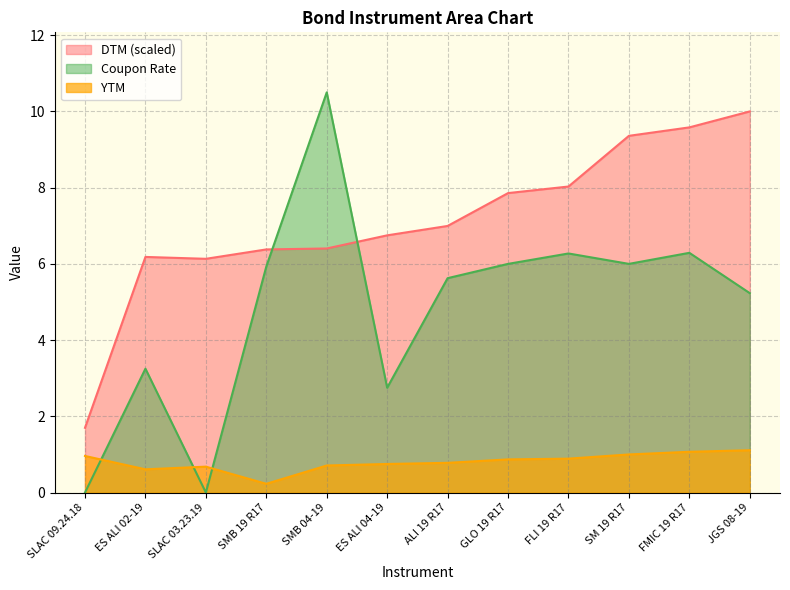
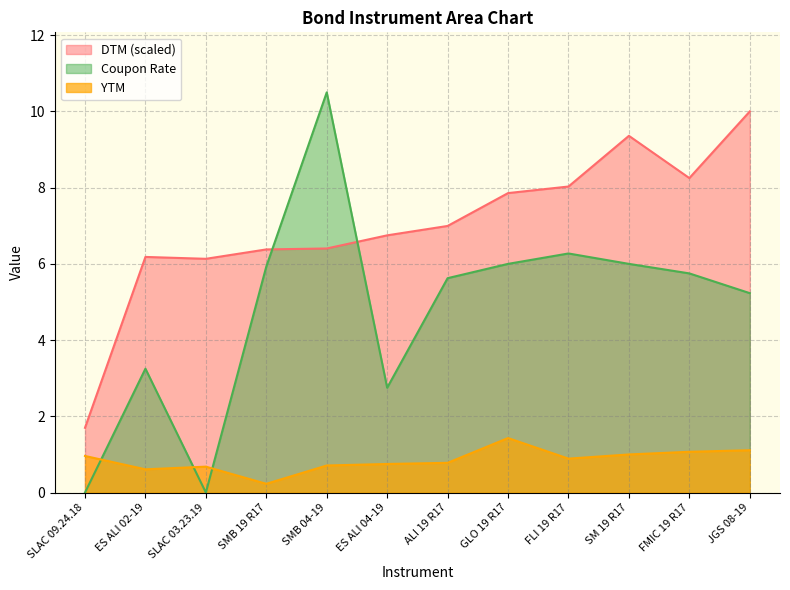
YTM, GLO 19 R17: 0.9 -> 1.4
DTM (scaled), FMIC 19 R17: 9.6 -> 8.3
Coupon Rate, FMIC 19 R17: 6.3 -> 5.8
